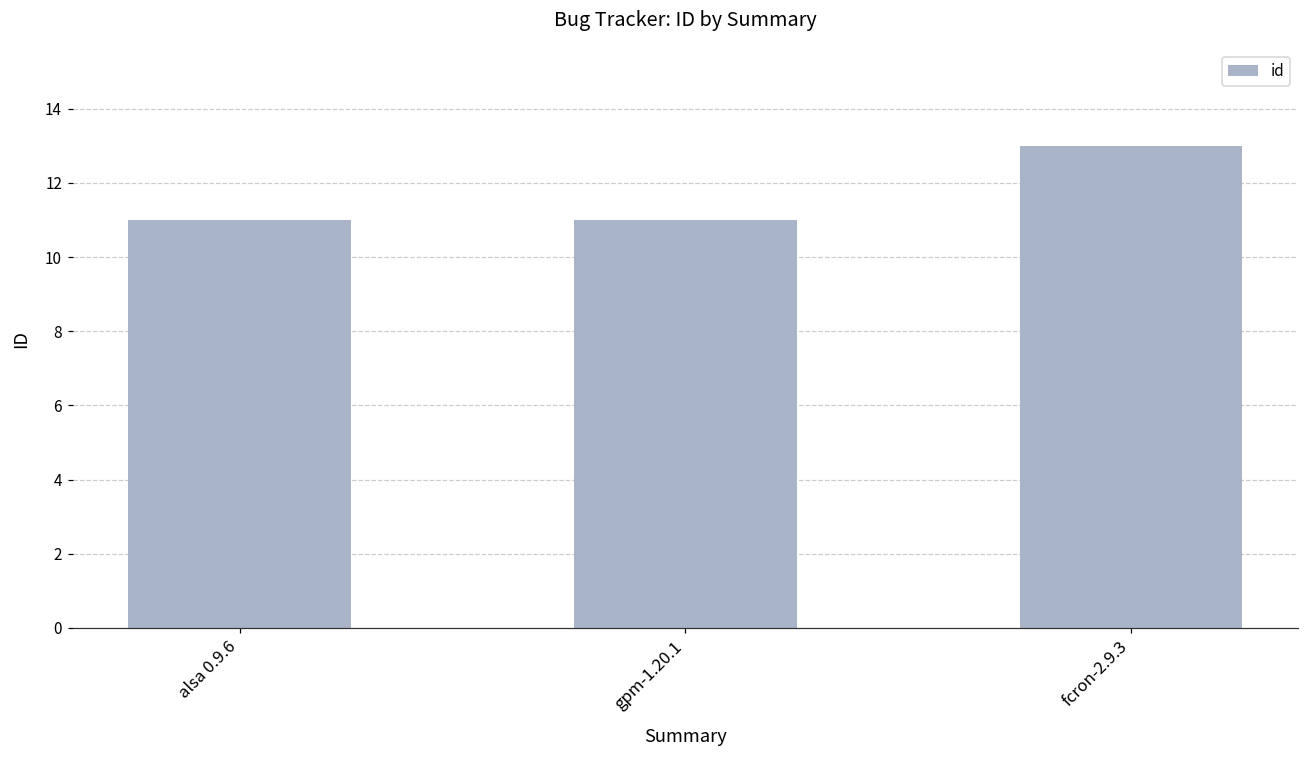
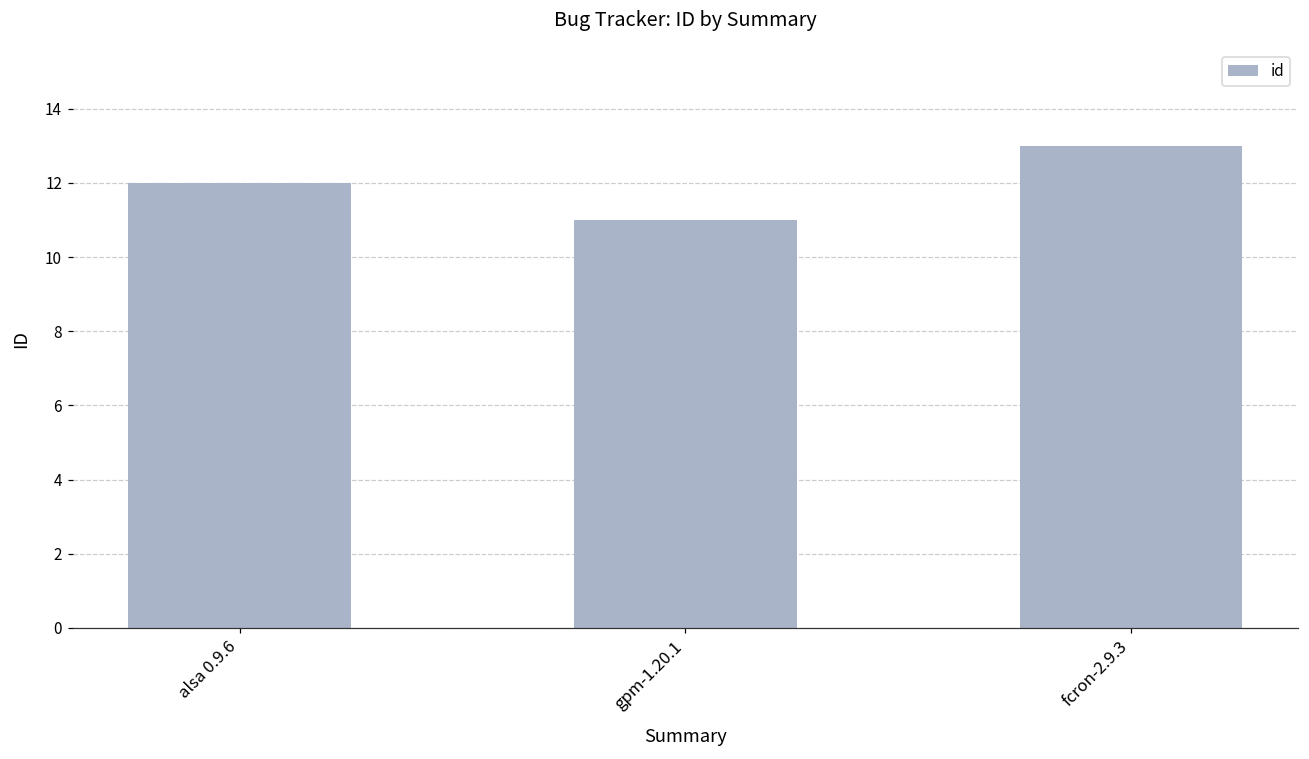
alsa 0.9.6: 11 -> 12
